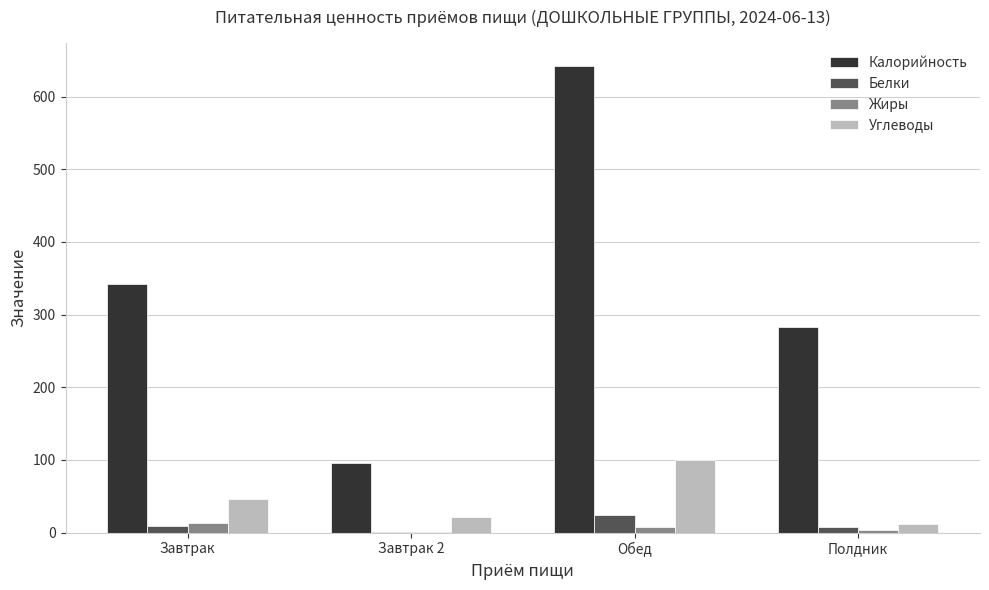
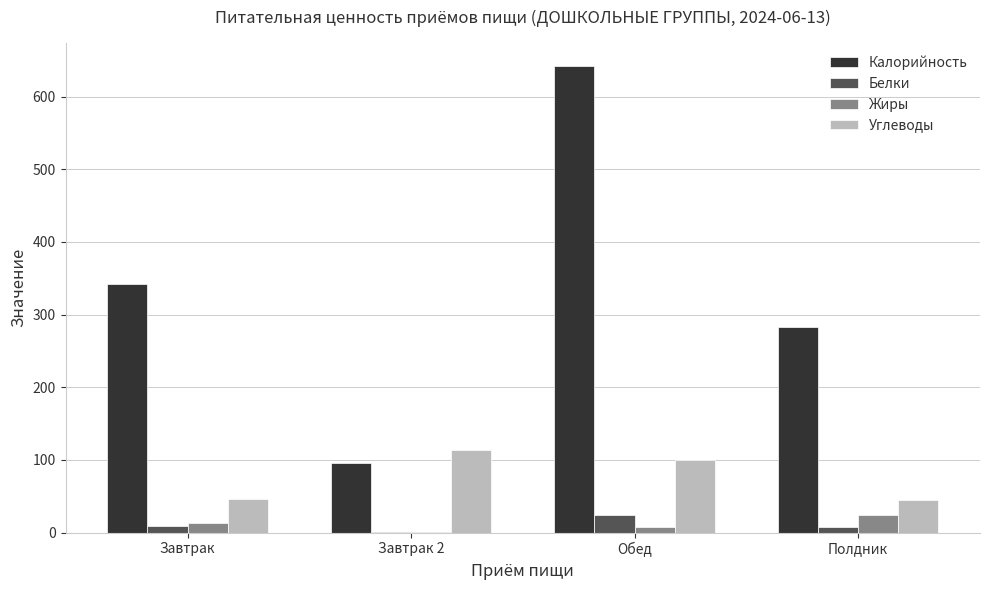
Углеводы, Завтрак 2: 20 -> 110
Жиры, Полдник: 0 -> 20
Углеводы, Полдник: 10 -> 50
